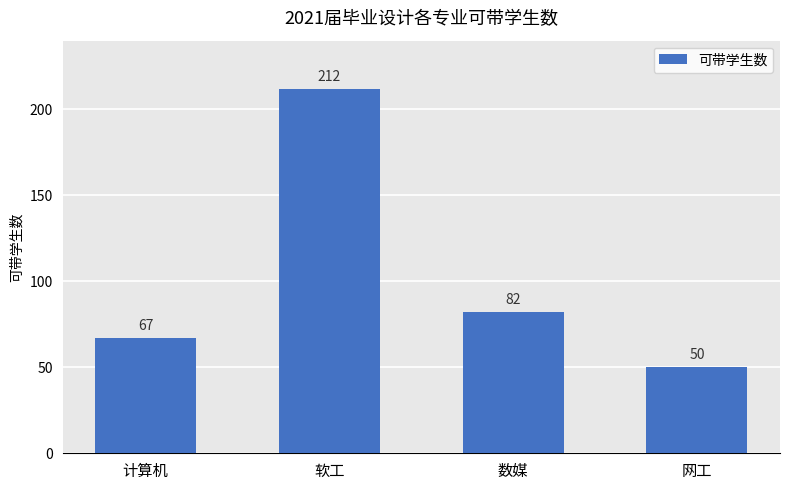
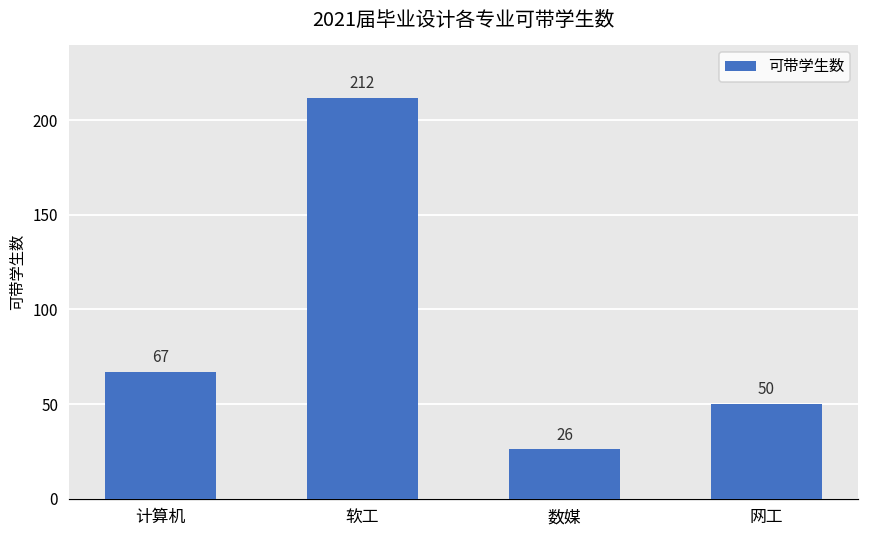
数媒: 82 -> 26
